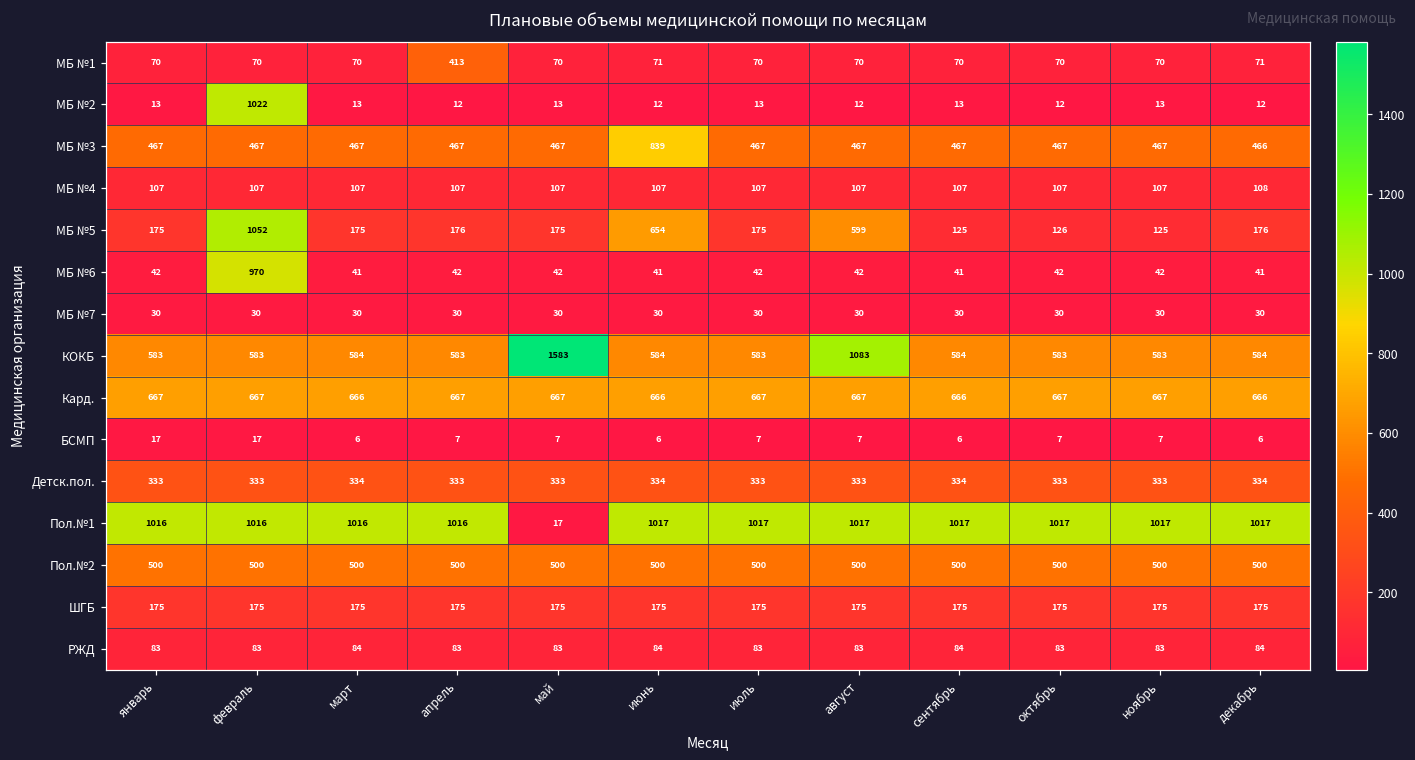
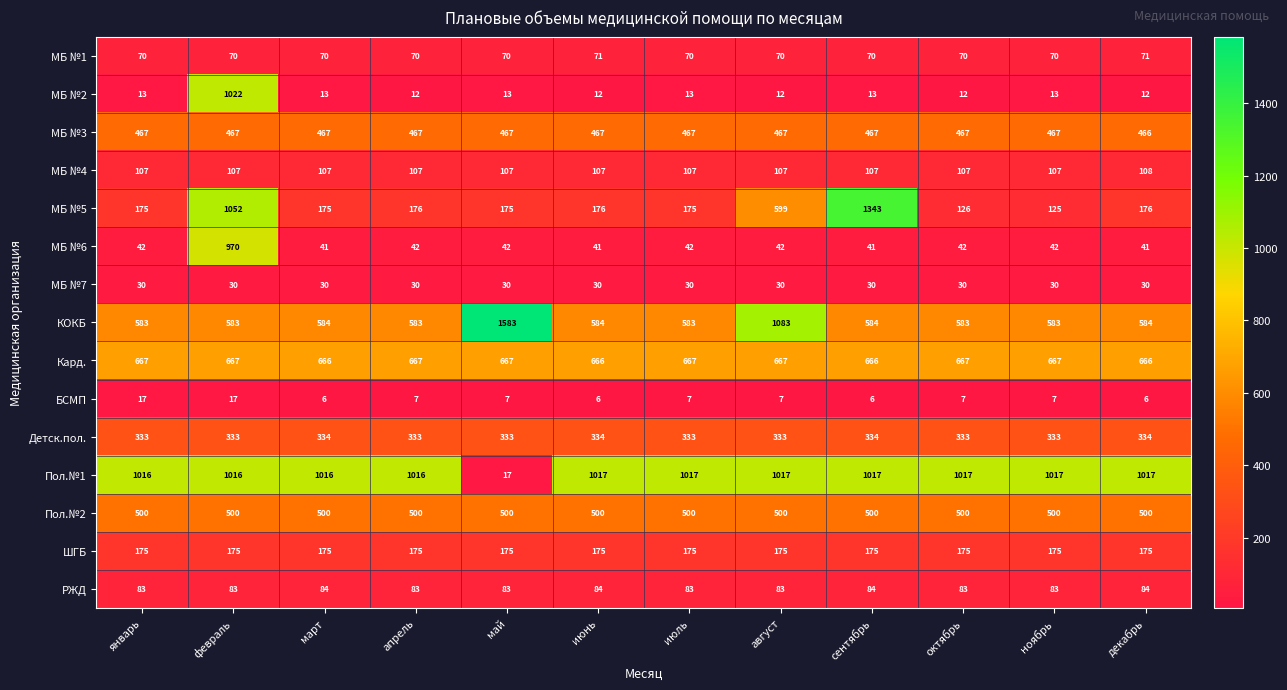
МБ №1, апрель: 413 -> 70
МБ №3, июнь: 839 -> 467
МБ №5, июнь: 654 -> 176
МБ №5, сентябрь: 125 -> 1343
